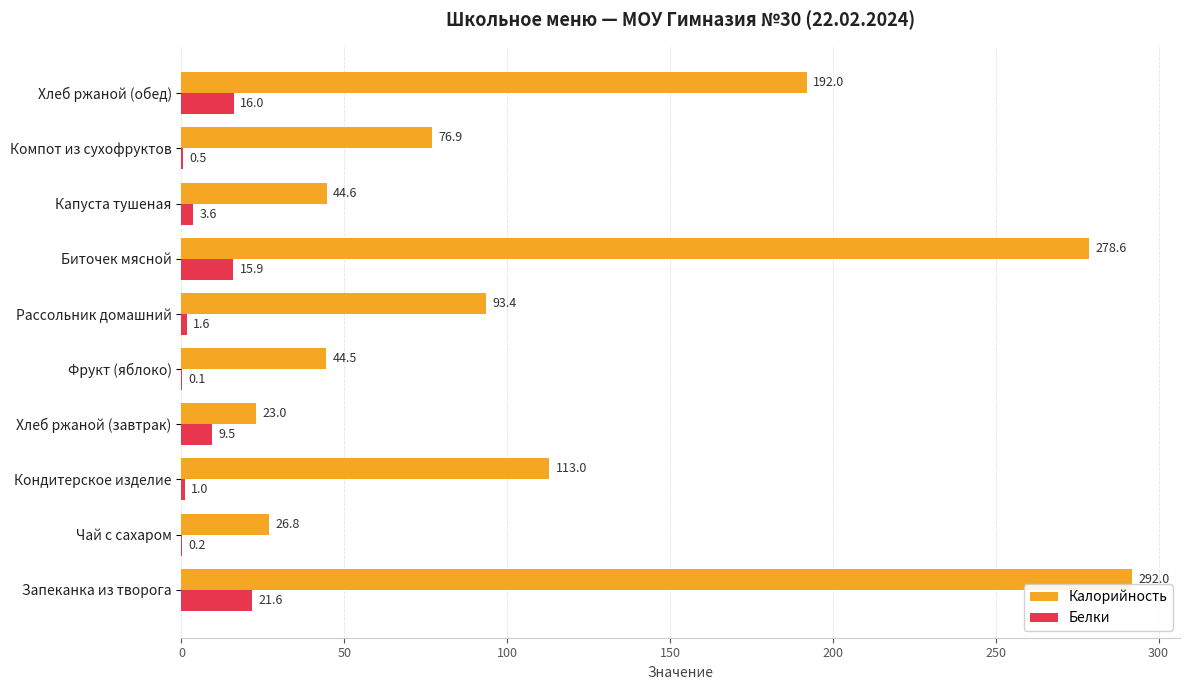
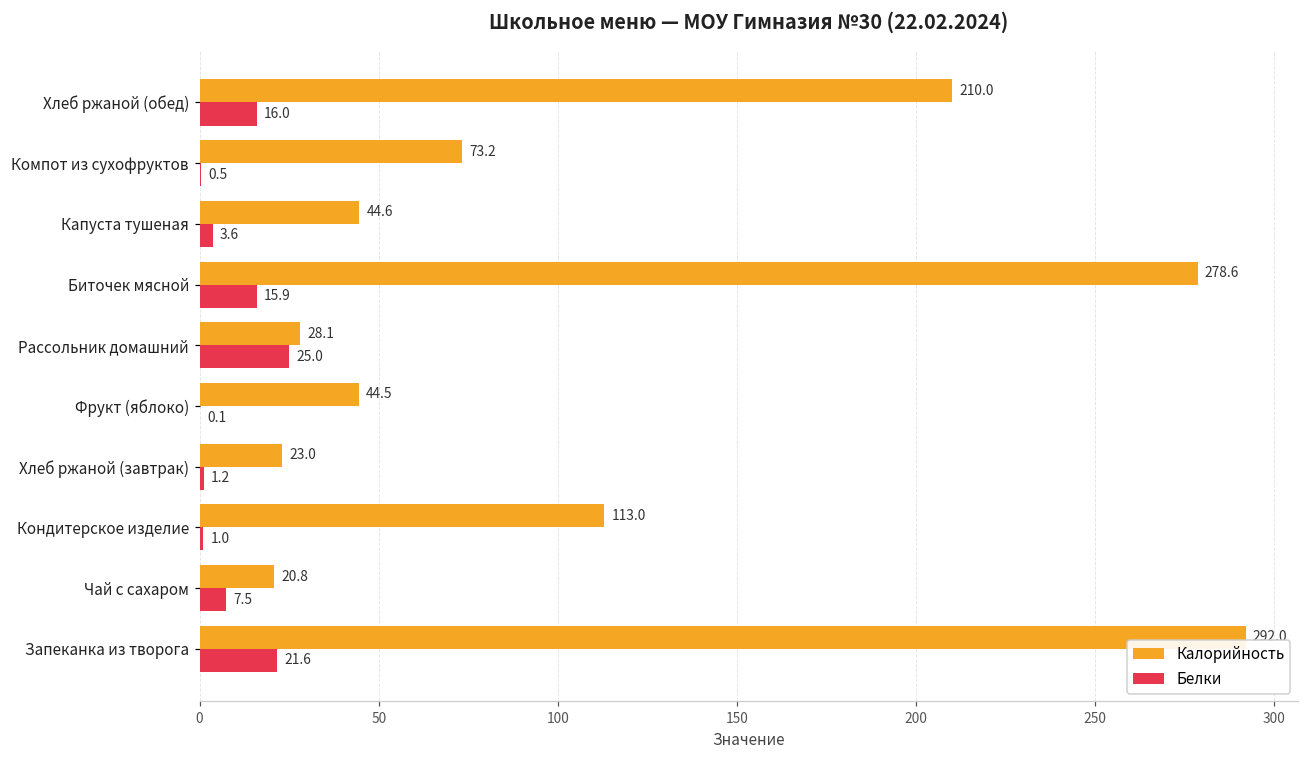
Калорийность, Хлеб ржаной (обед): 192.0 -> 210.0
Калорийность, Компот из сухофруктов: 76.9 -> 73.2
Калорийность, Рассольник домашний: 93.4 -> 28.1
Белки, Рассольник домашний: 1.6 -> 25.0
Белки, Хлеб ржаной (завтрак): 9.5 -> 1.2
Калорийность, Чай с сахаром: 26.8 -> 20.8
Белки, Чай с сахаром: 0.2 -> 7.5
